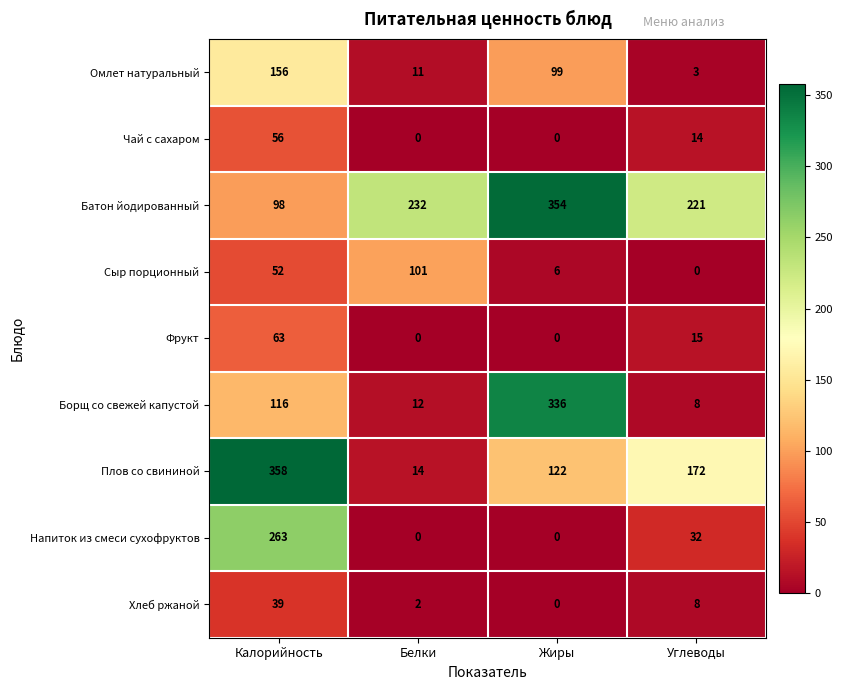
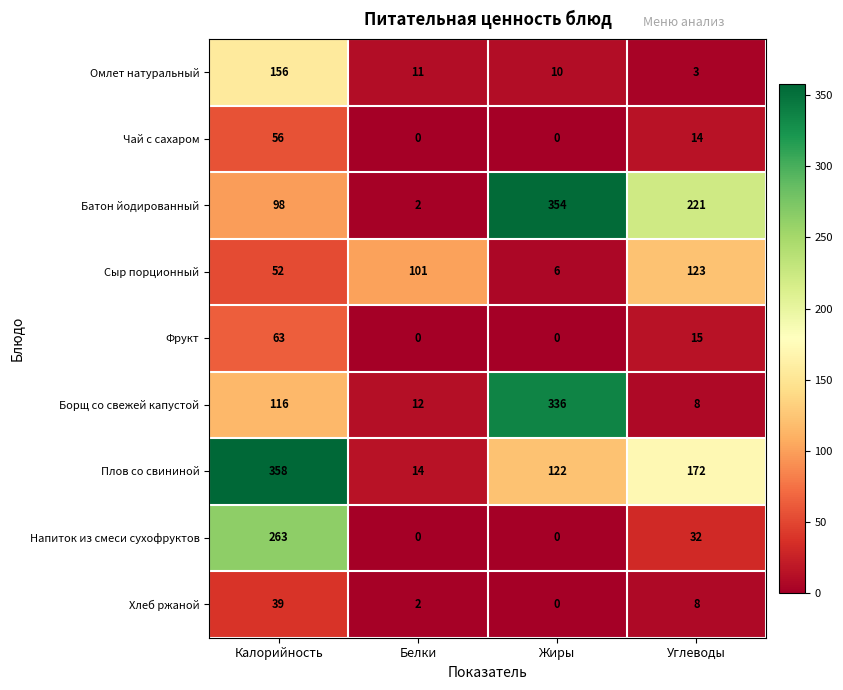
Омлет натуральный, Жиры: 99 -> 10
Батон йодированный, Белки: 232 -> 2
Сыр порционный, Углеводы: 0 -> 123
